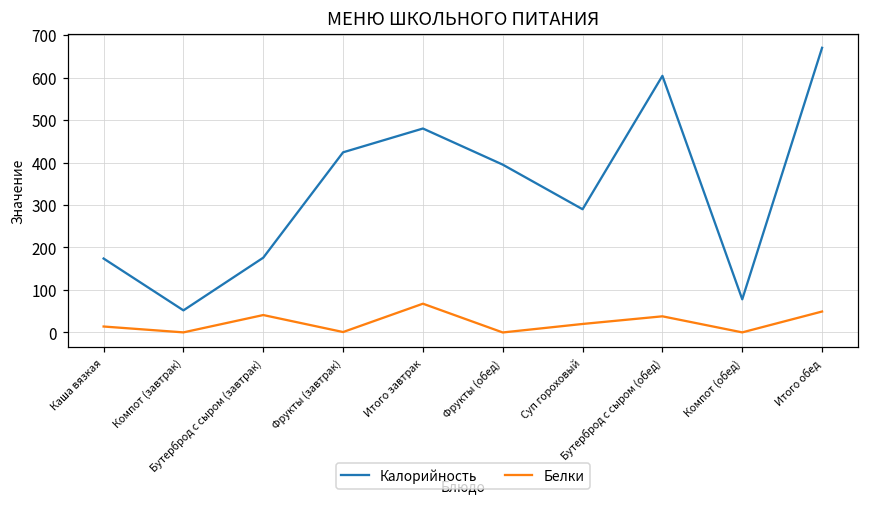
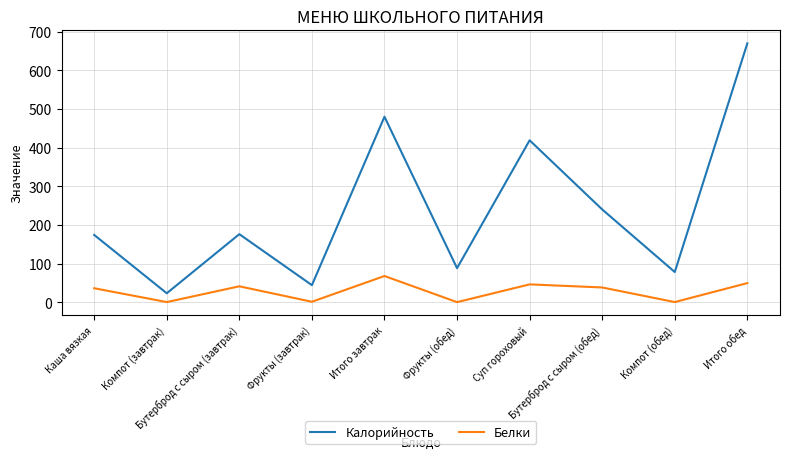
Белки, Каша вязкая: 10 -> 40
Калорийность, Компот (завтрак): 50 -> 20
Калорийность, Фрукты (завтрак): 420 -> 40
Калорийность, Фрукты (обед): 400 -> 90
Калорийность, Суп гороховый: 290 -> 420
Белки, Суп гороховый: 20 -> 50
Калорийность, Бутерброд с сыром (обед): 600 -> 240
